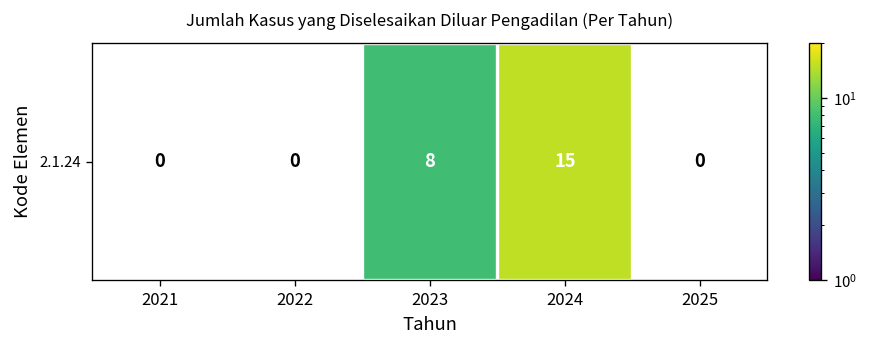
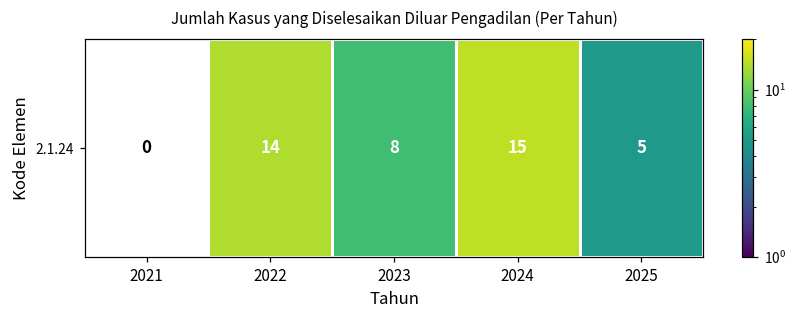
2.1.24, 2022: 0 -> 14
2.1.24, 2025: 0 -> 5
